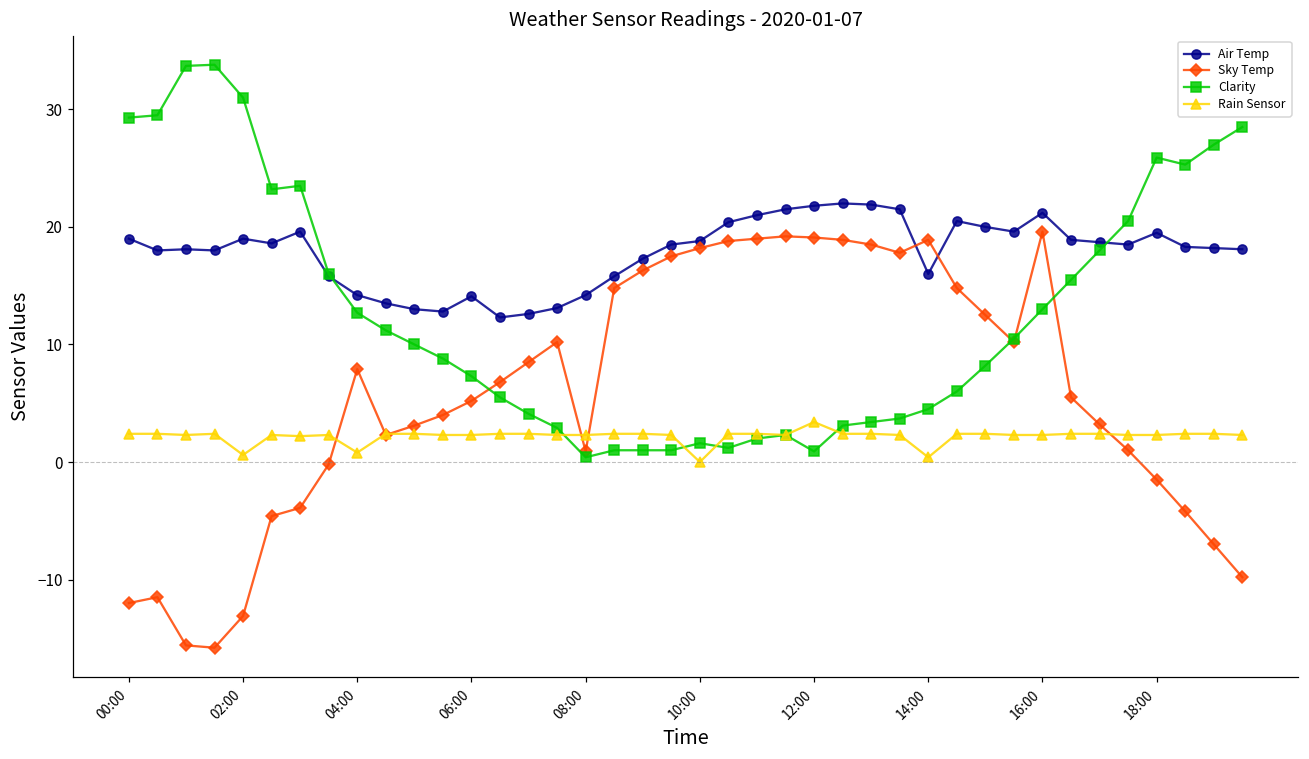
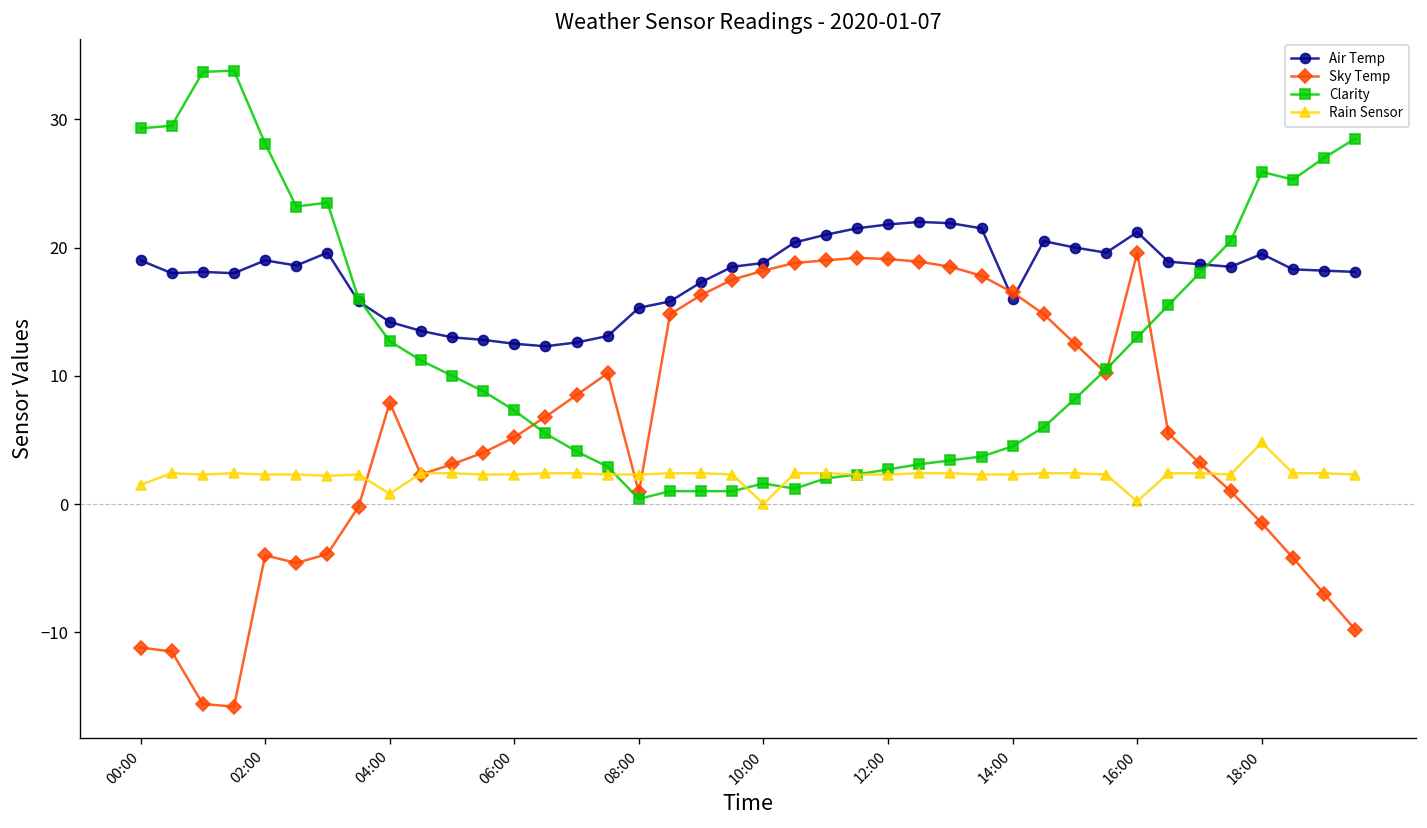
Sky Temp, 00:00: -12.0 -> -11.2
Rain Sensor, 00:00: 2.4 -> 1.5
Sky Temp, 02:00: -13.1 -> -4.0
Clarity, 02:00: 31.0 -> 28.1
Rain Sensor, 02:00: 0.6 -> 2.3
Air Temp, 06:00: 14.1 -> 12.5
Air Temp, 08:00: 14.2 -> 15.3
Clarity, 12:00: 0.9 -> 2.7
Rain Sensor, 12:00: 3.4 -> 2.3
Sky Temp, 14:00: 18.9 -> 16.5
Rain Sensor, 14:00: 0.4 -> 2.3
Rain Sensor, 16:00: 2.3 -> 0.2
Rain Sensor, 18:00: 2.3 -> 4.8
